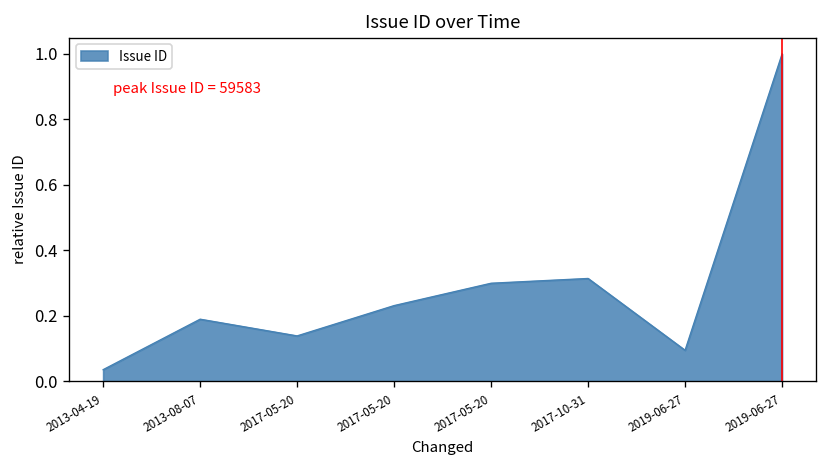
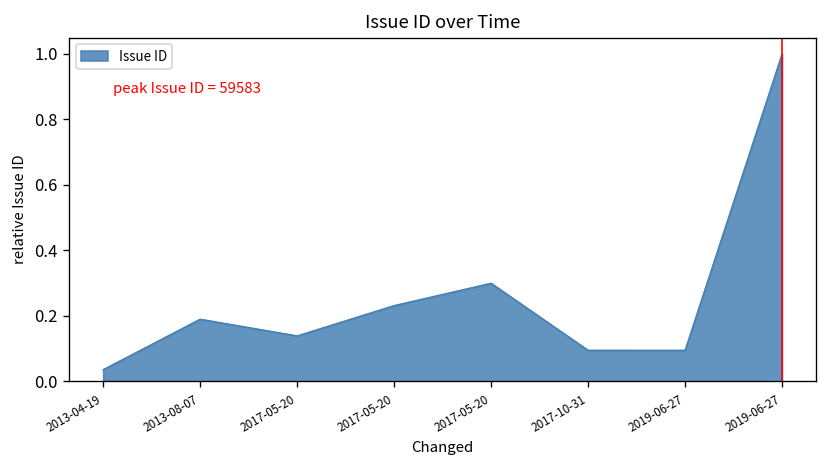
2017-10-31: 0.31 -> 0.09
